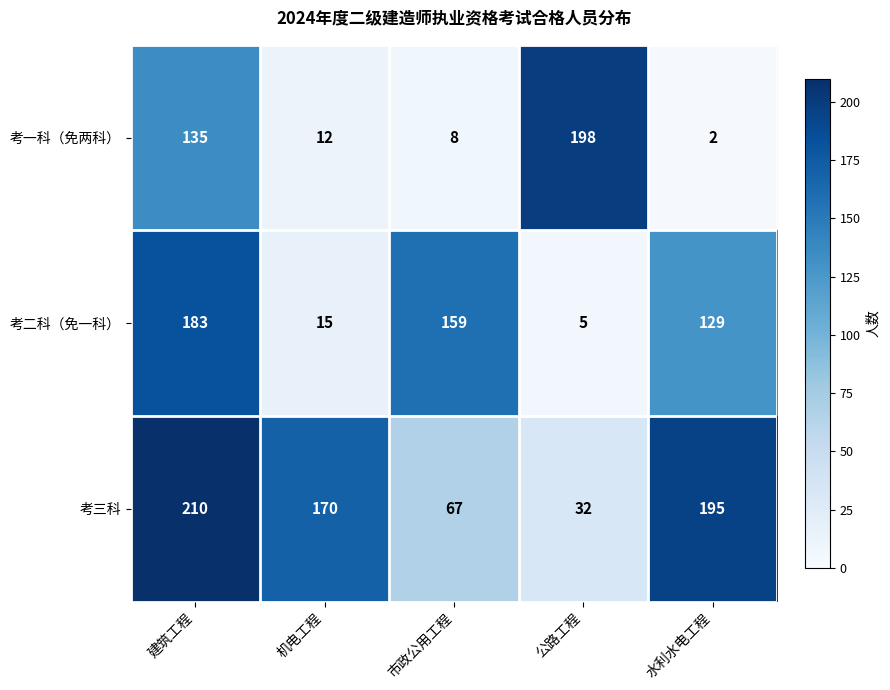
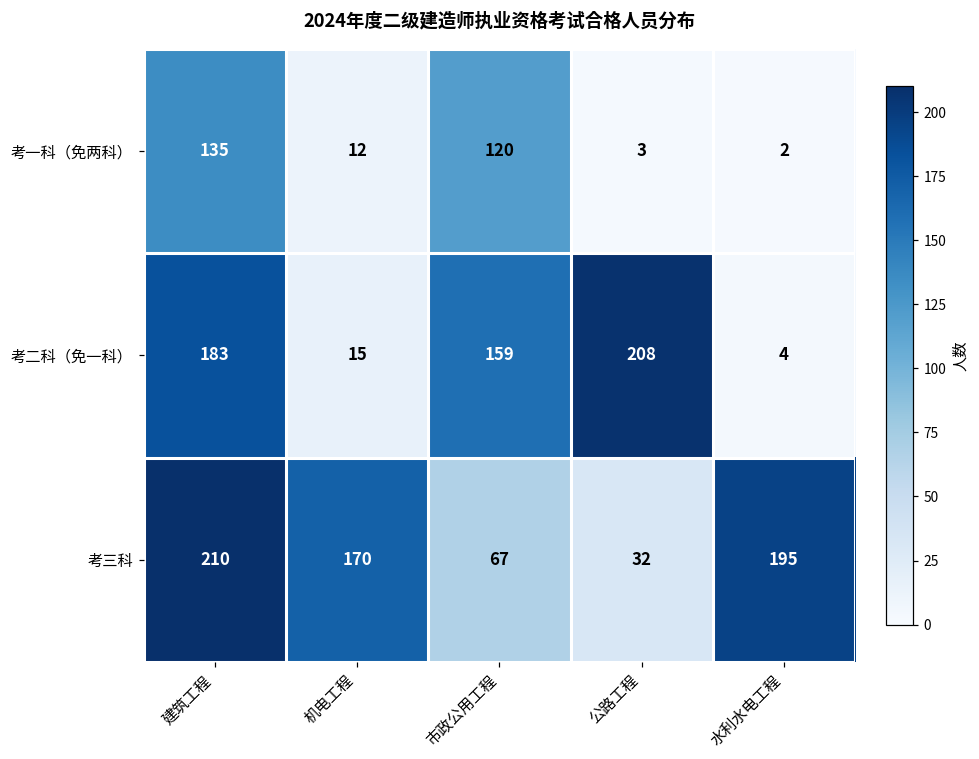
考一科（免两科）, 市政公用工程: 8 -> 120
考一科（免两科）, 公路工程: 198 -> 3
考二科（免一科）, 公路工程: 5 -> 208
考二科（免一科）, 水利水电工程: 129 -> 4
